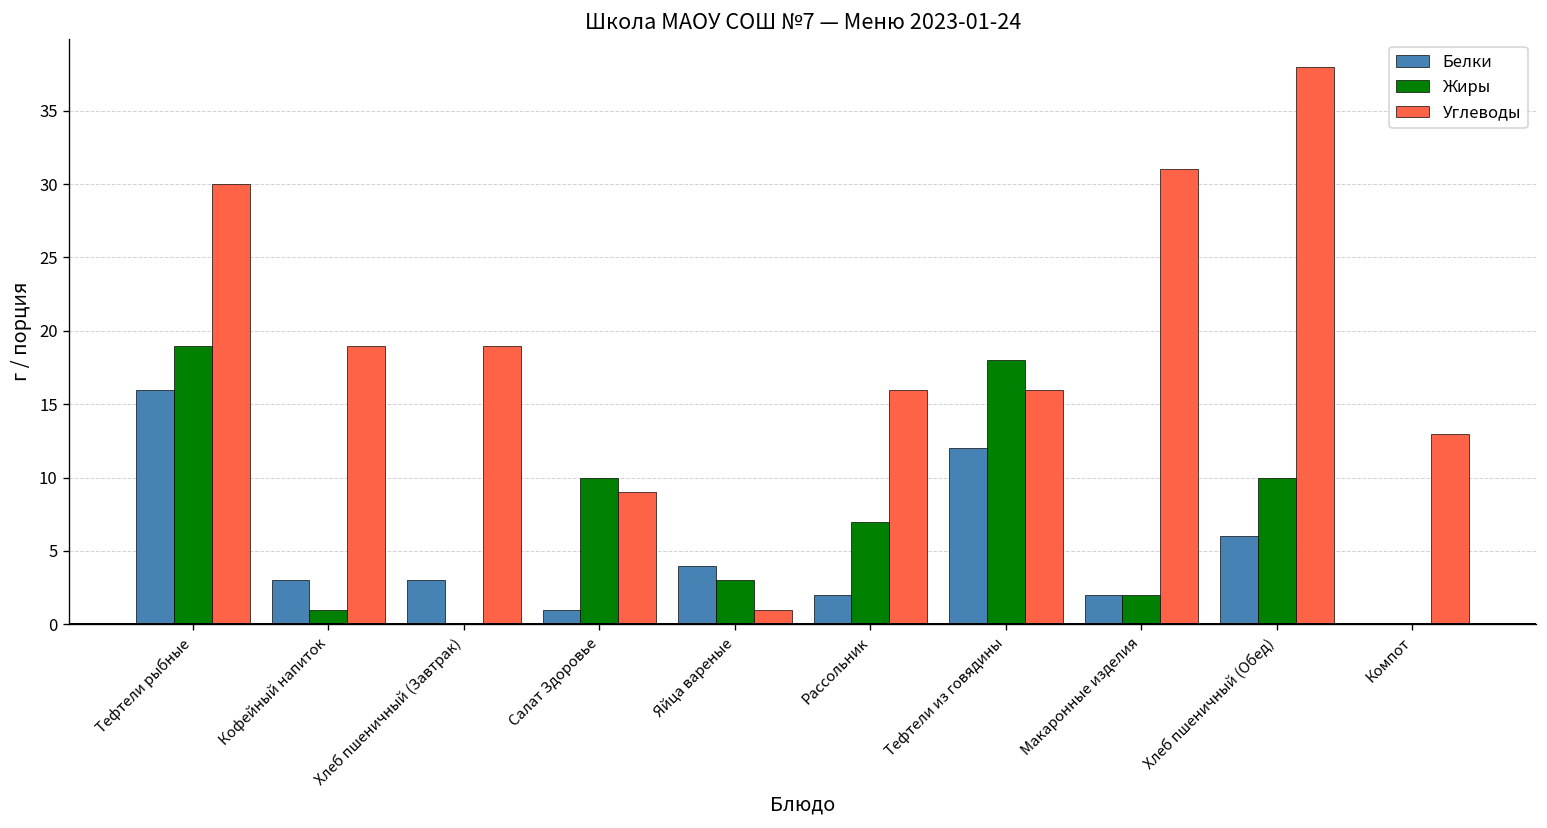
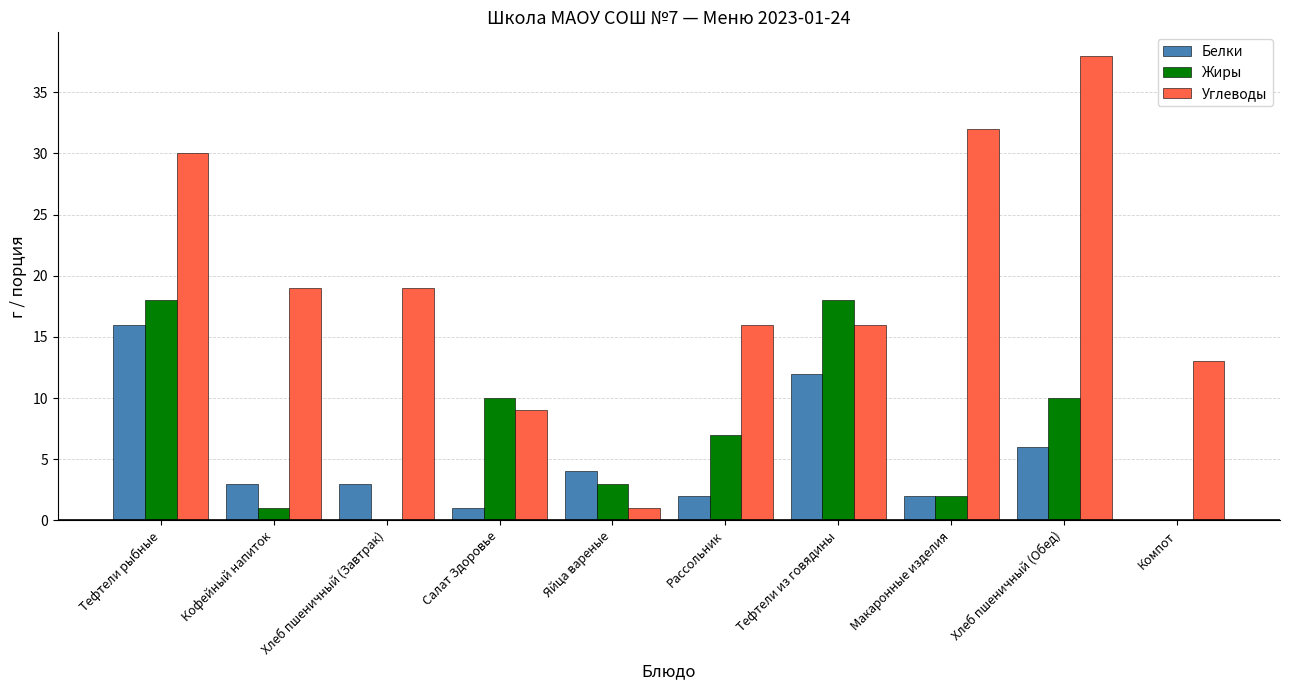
Жиры, Тефтели рыбные: 19 -> 18
Углеводы, Макаронные изделия: 31 -> 32
